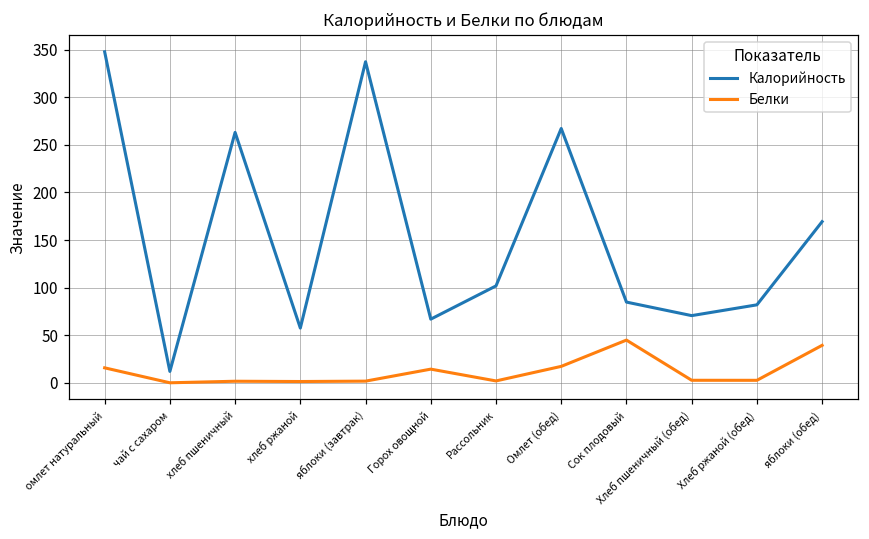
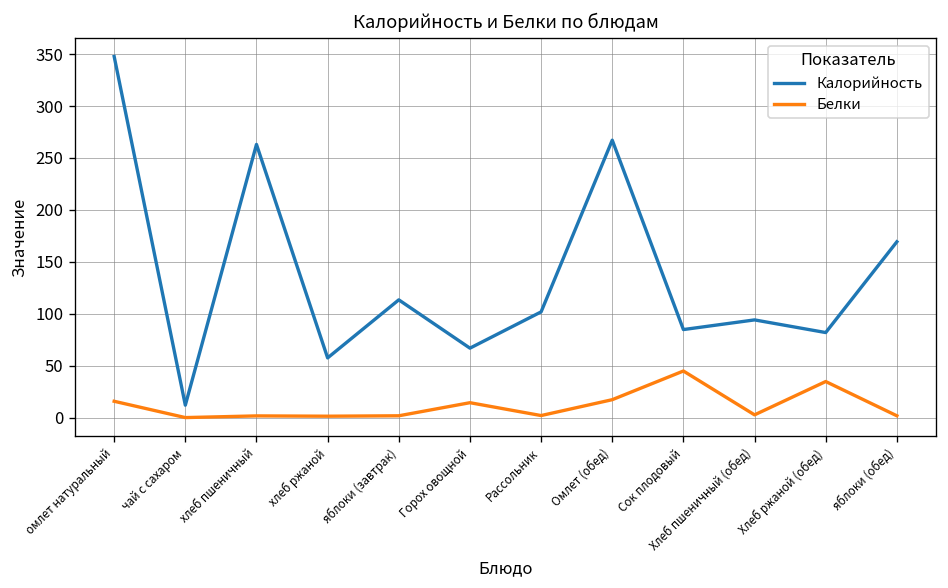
Калорийность, яблоки (завтрак): 340 -> 110
Калорийность, Хлеб пшеничный (обед): 70 -> 90
Белки, Хлеб ржаной (обед): 0 -> 30
Белки, яблоки (обед): 40 -> 0
